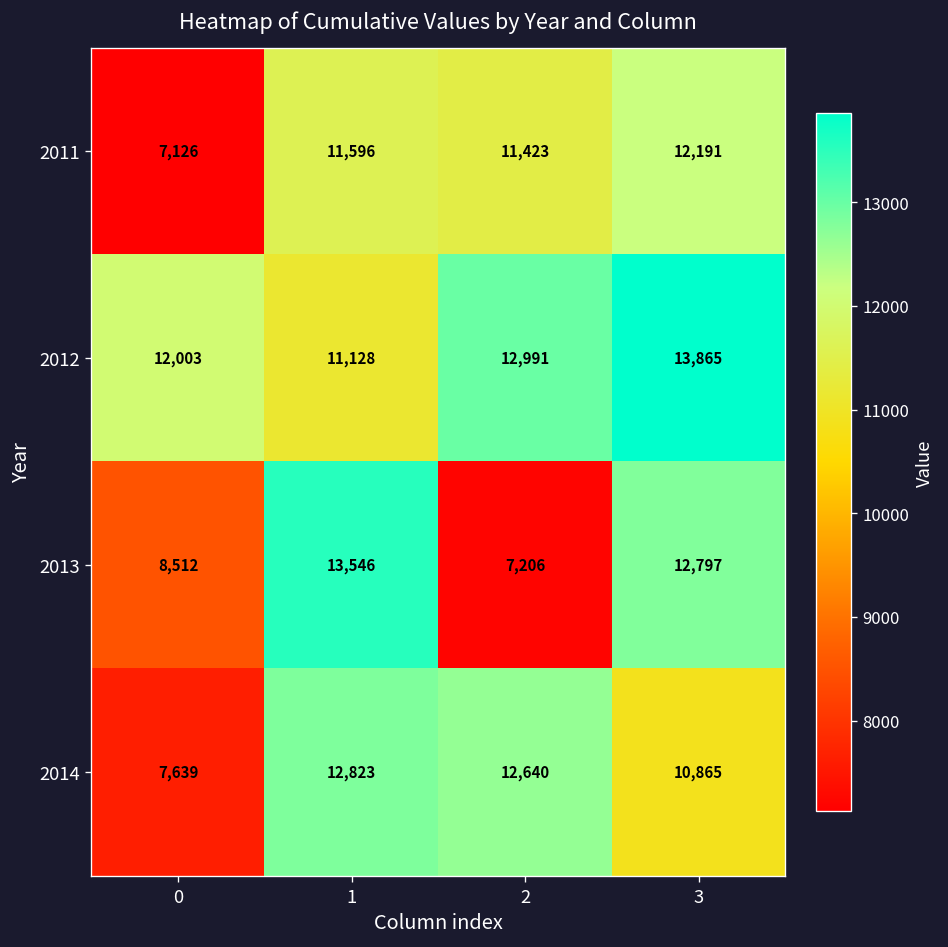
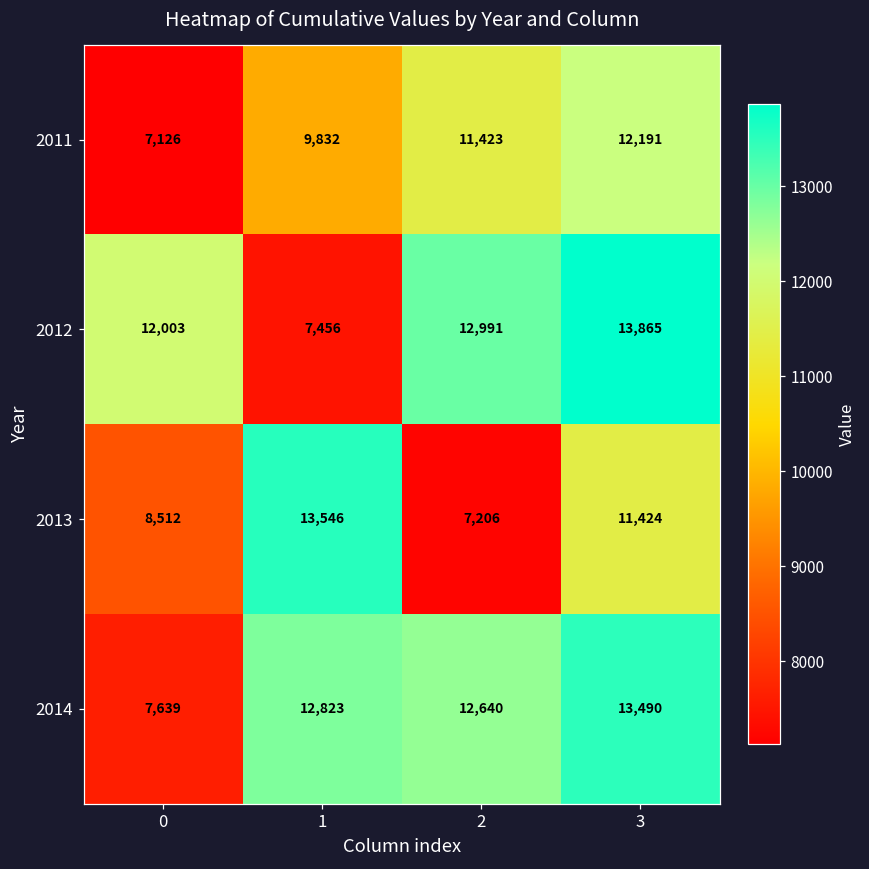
2011, 1: 11,596 -> 9,832
2012, 1: 11,128 -> 7,456
2013, 3: 12,797 -> 11,424
2014, 3: 10,865 -> 13,490
